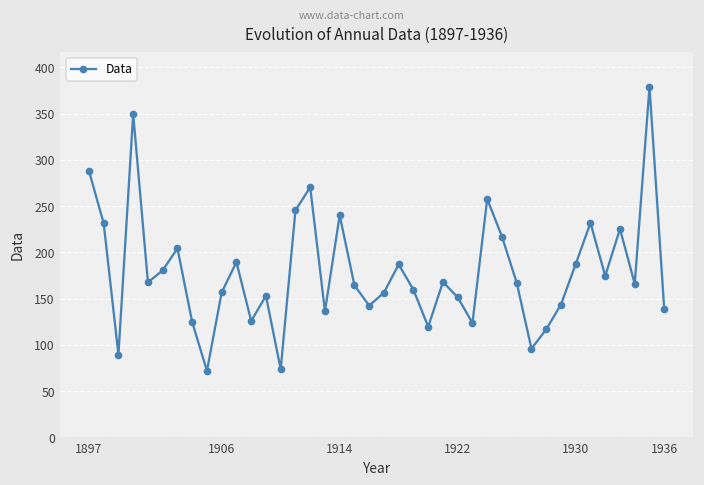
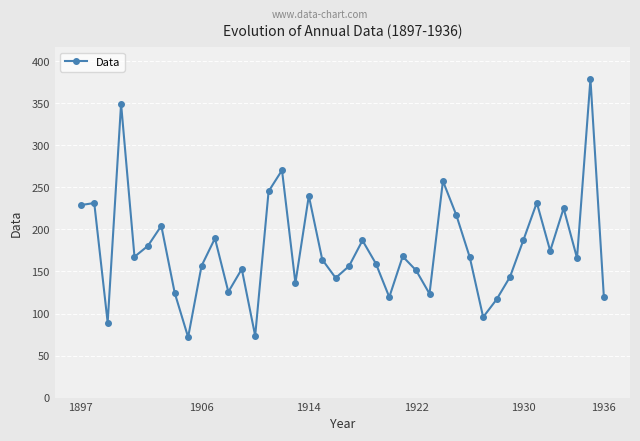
1897: 290 -> 230
1936: 140 -> 120
